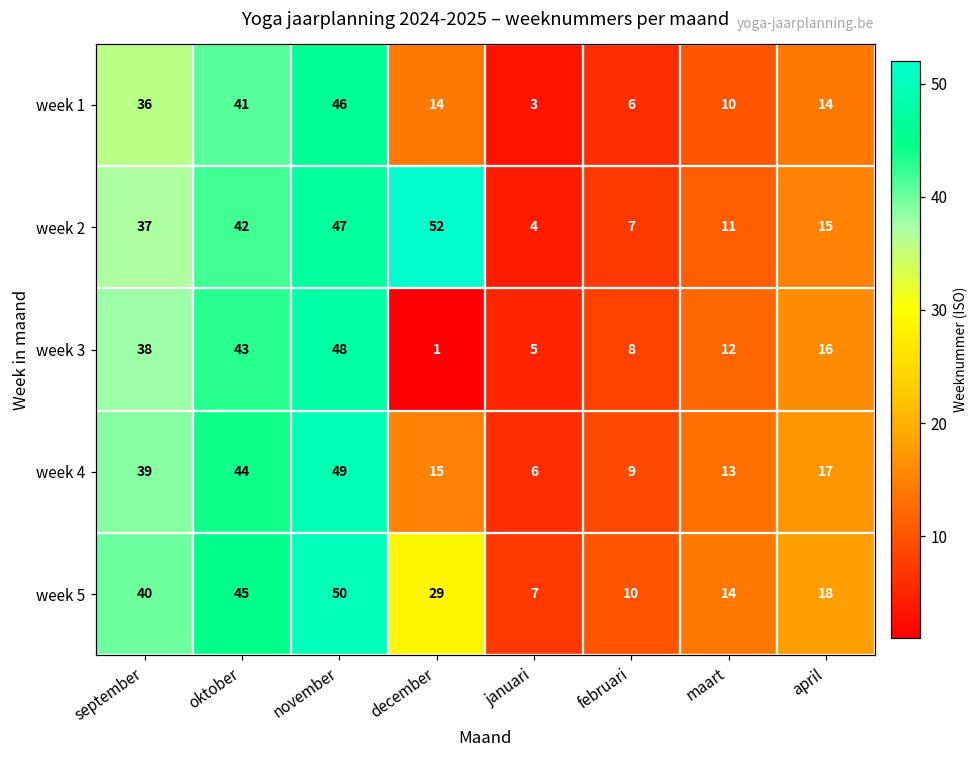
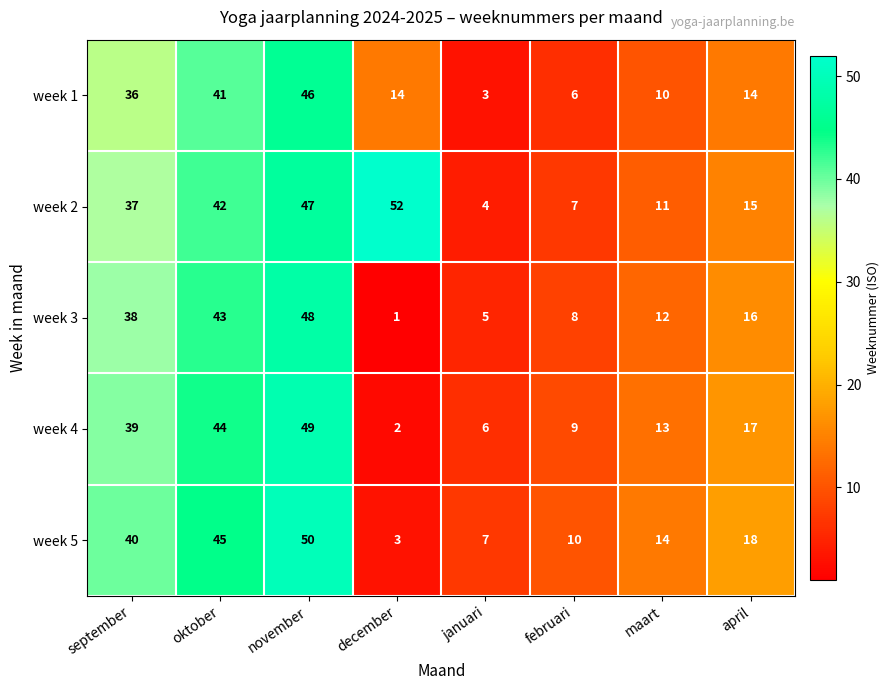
week 4, december: 15 -> 2
week 5, december: 29 -> 3
